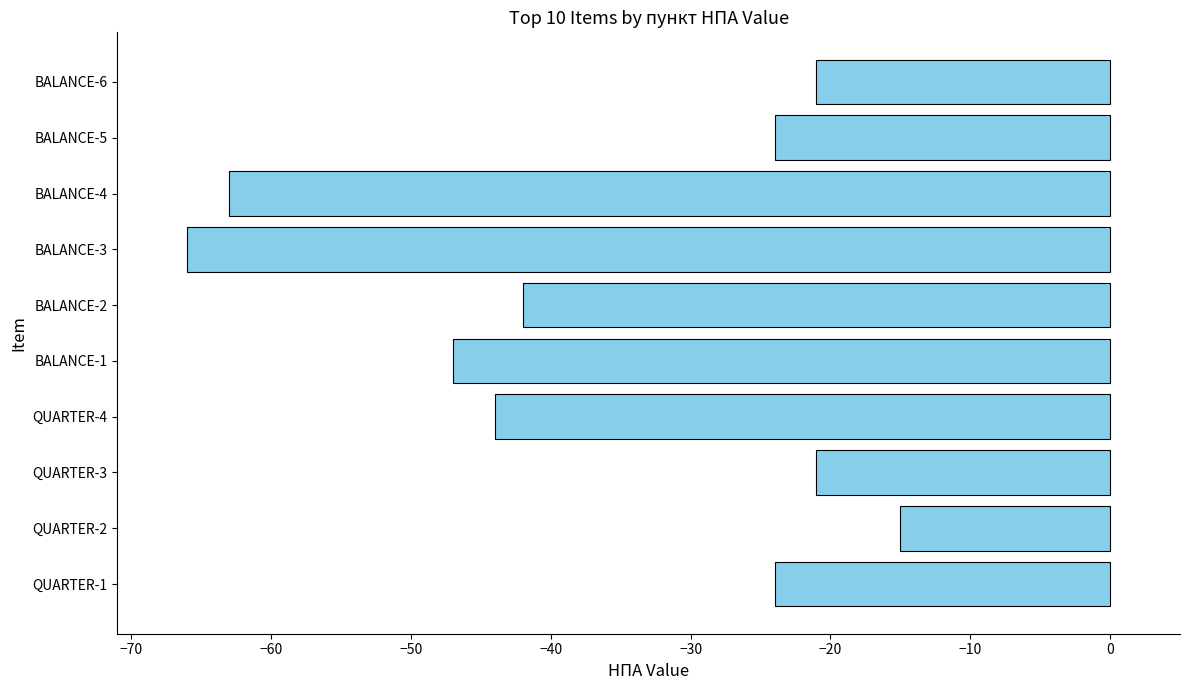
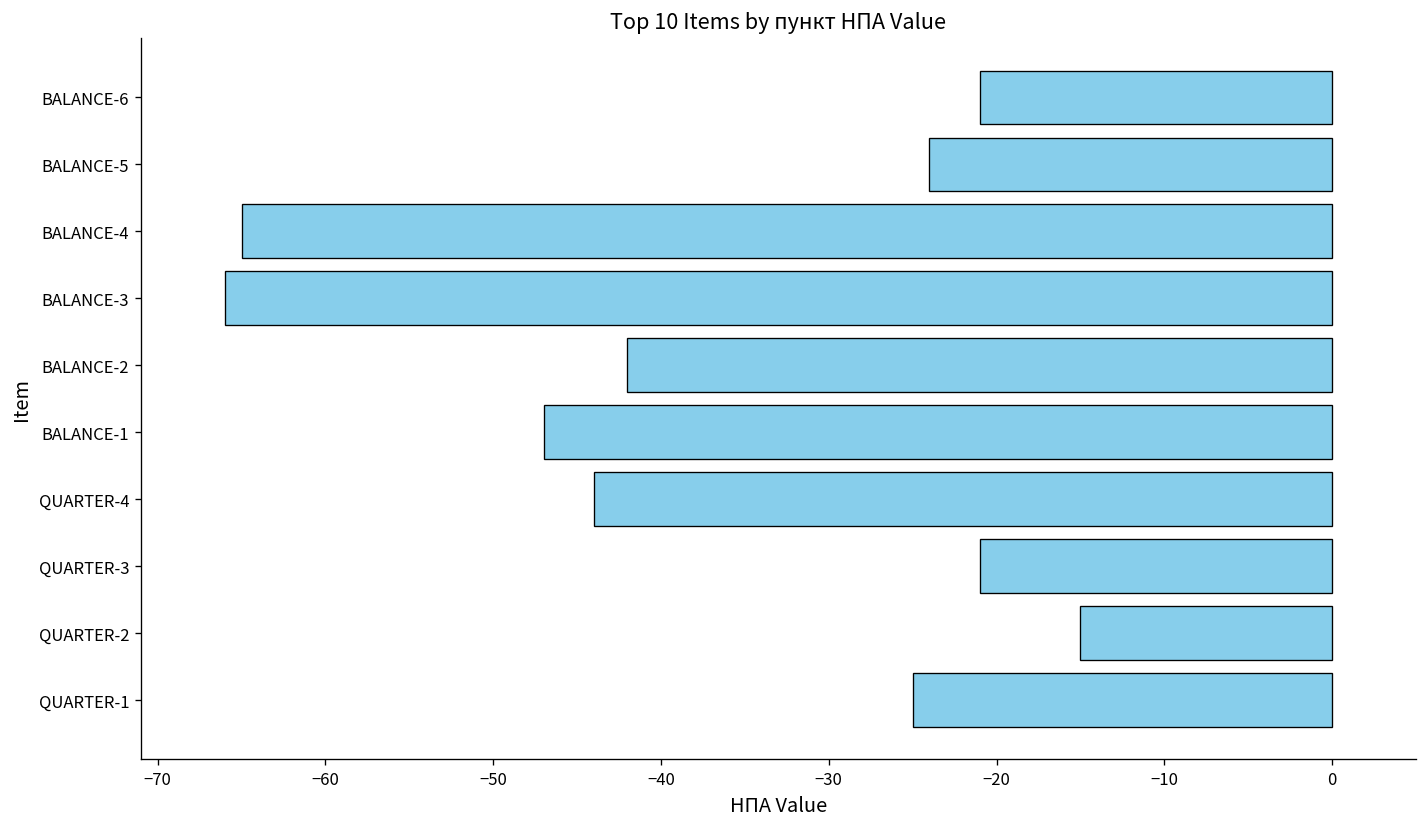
BALANCE-4: -63 -> -65
QUARTER-1: -24 -> -25
